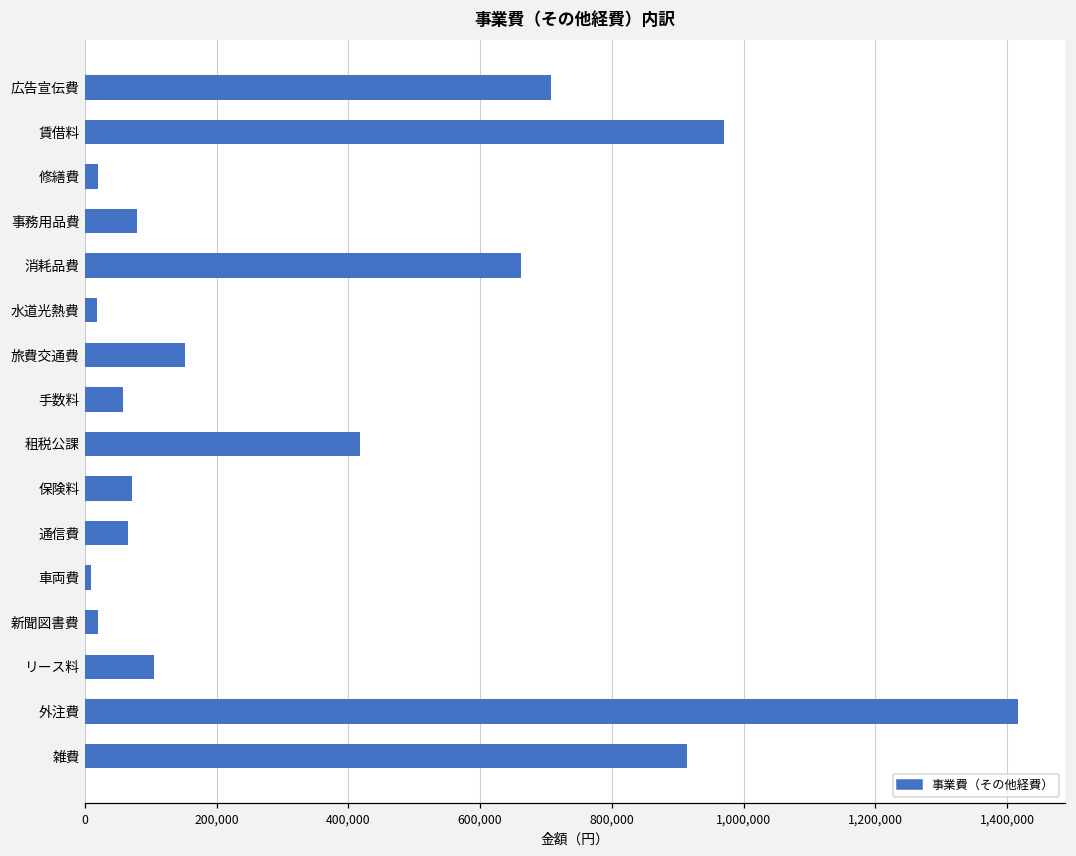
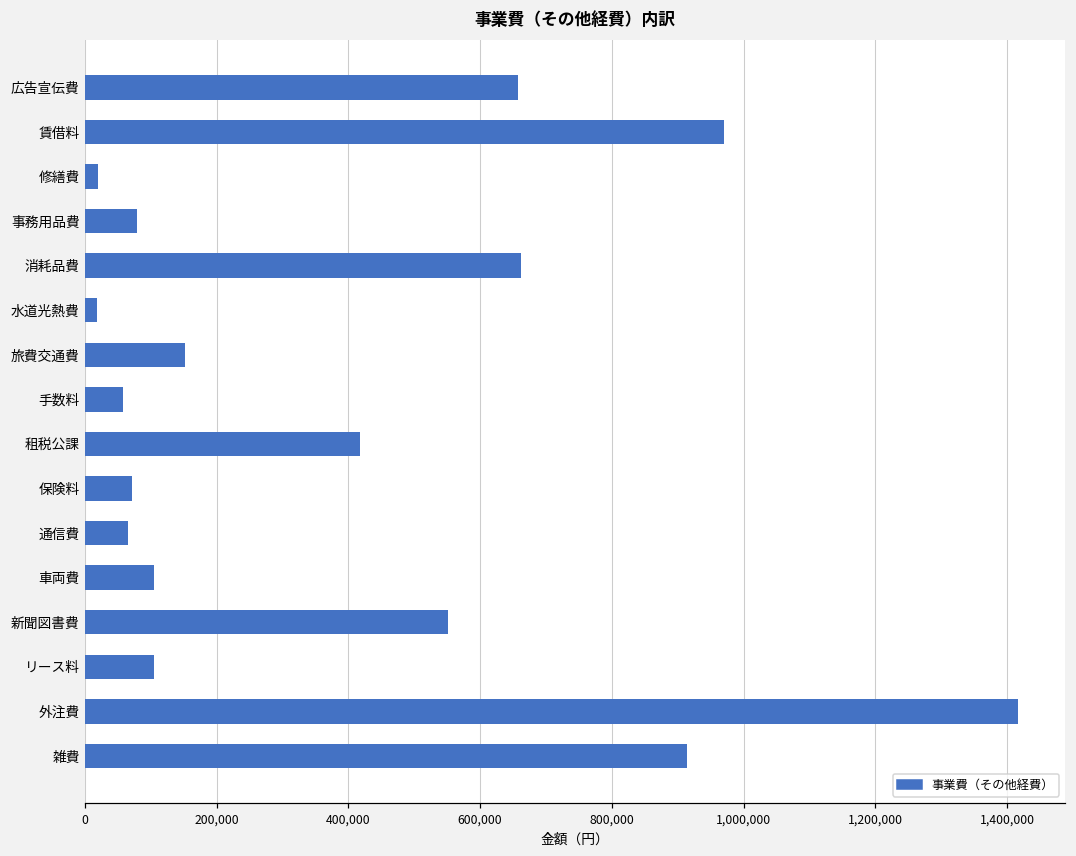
広告宣伝費: 710,000 -> 660,000
車両費: 10,000 -> 100,000
新聞図書費: 20,000 -> 550,000
